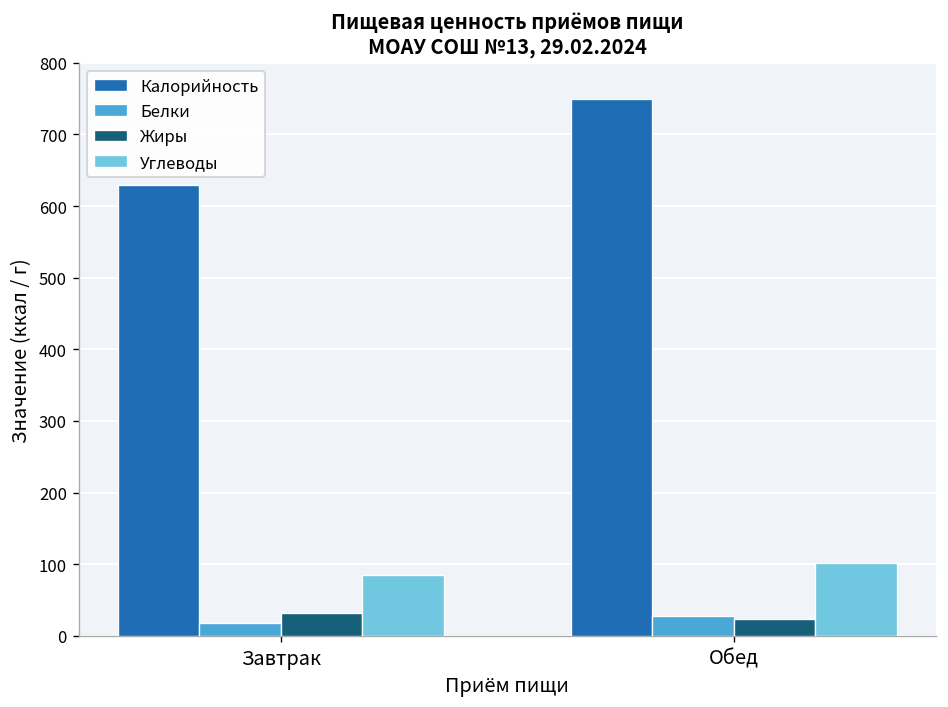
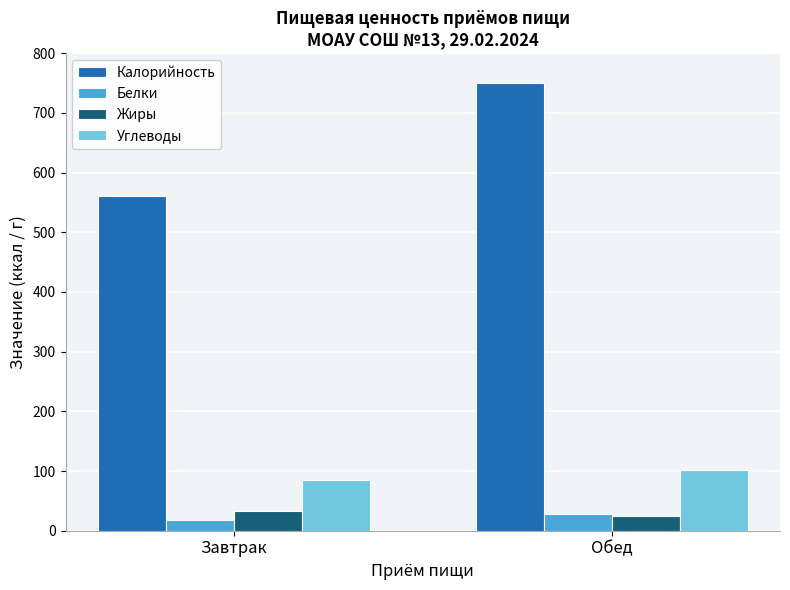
Калорийность, Завтрак: 630 -> 560
